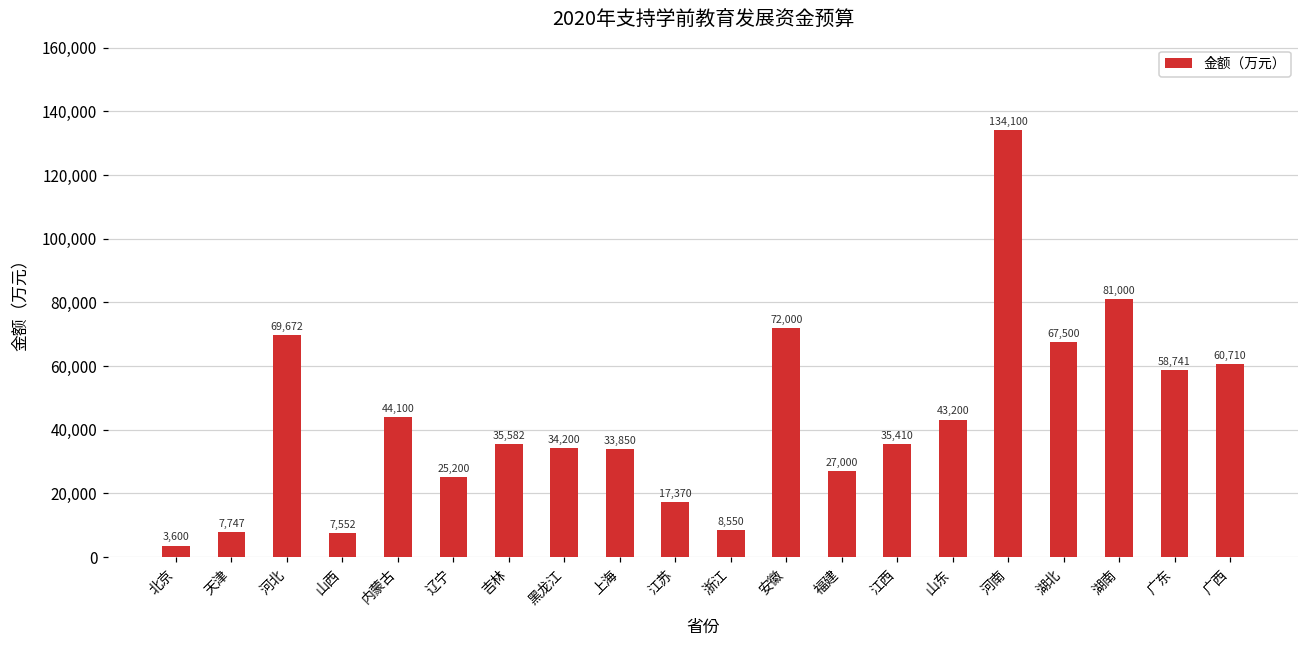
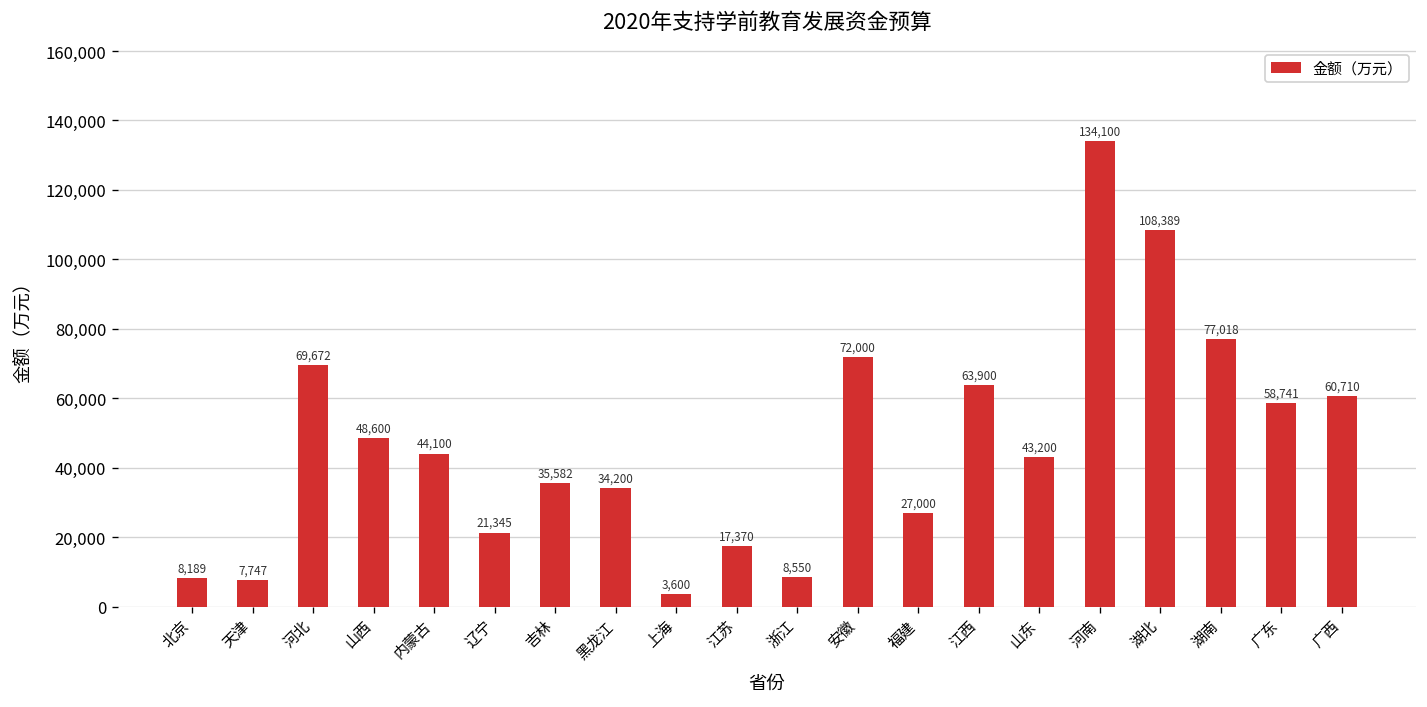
北京: 3,600 -> 8,189
山西: 7,552 -> 48,600
辽宁: 25,200 -> 21,345
上海: 33,850 -> 3,600
江西: 35,410 -> 63,900
湖北: 67,500 -> 108,389
湖南: 81,000 -> 77,018
